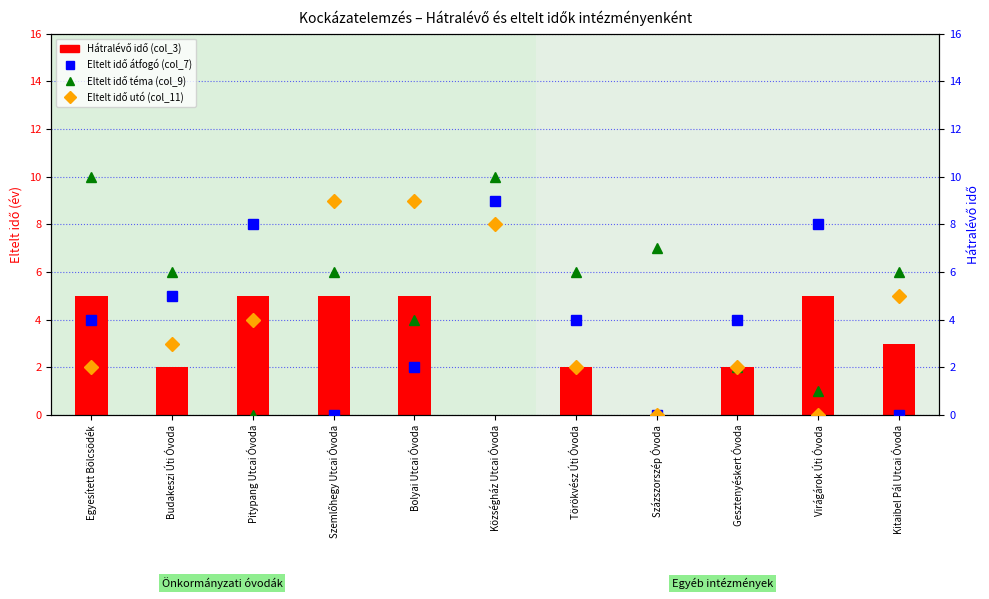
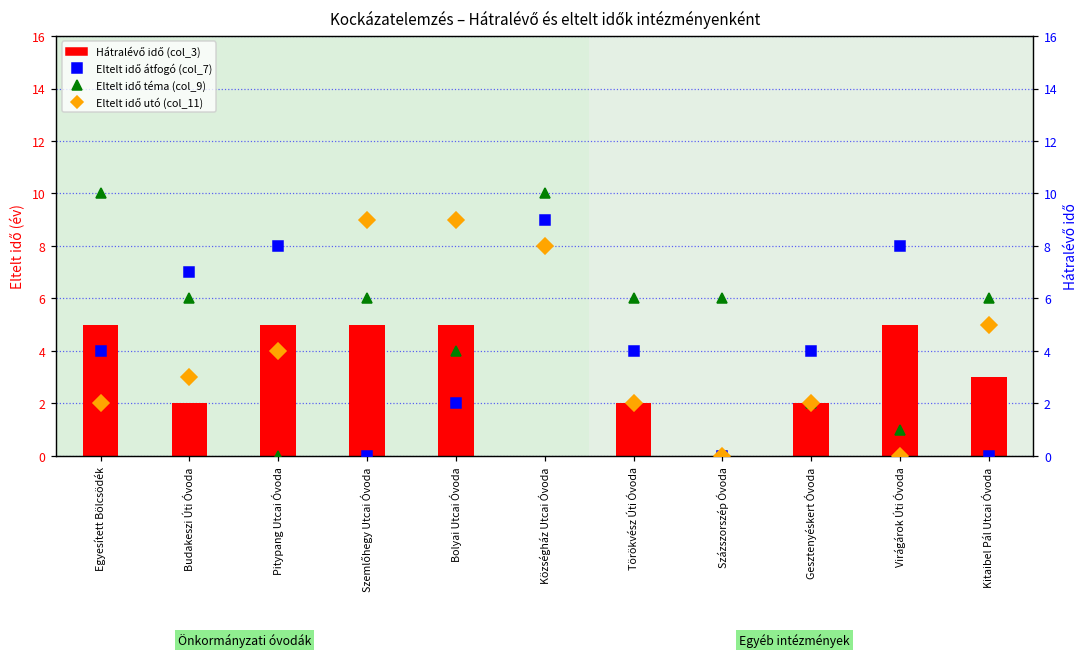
Eltelt idő átfogó (col_7), Budakeszi Úti Óvoda: 5 -> 7
Eltelt idő téma (col_9), Százszorszép Óvoda: 7 -> 6
